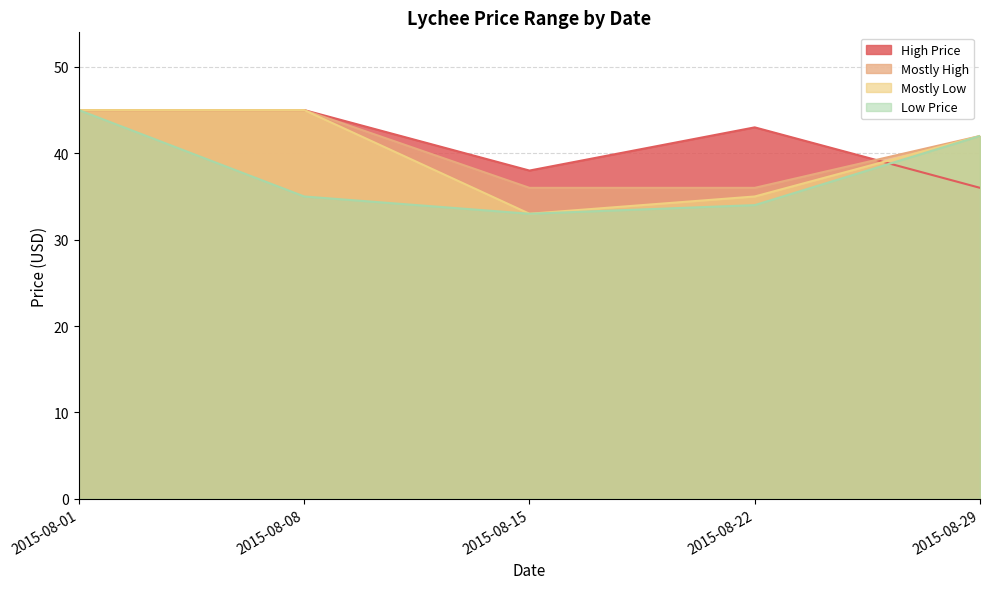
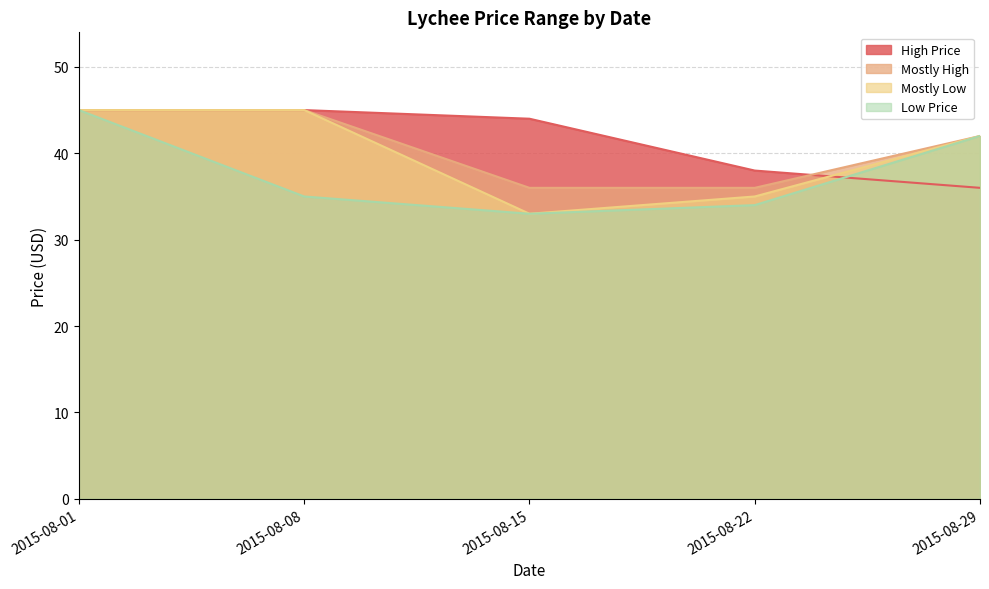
High Price, 2015-08-15: 38 -> 44
High Price, 2015-08-22: 43 -> 38
